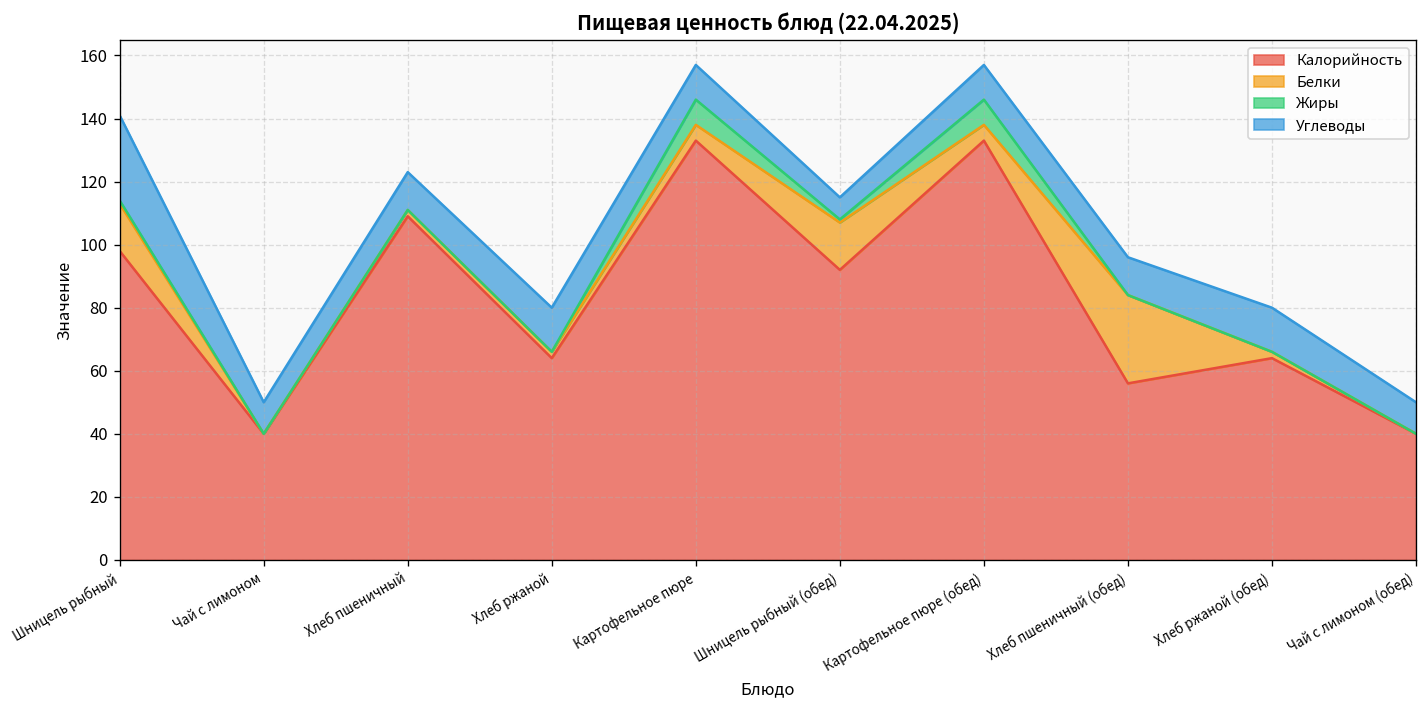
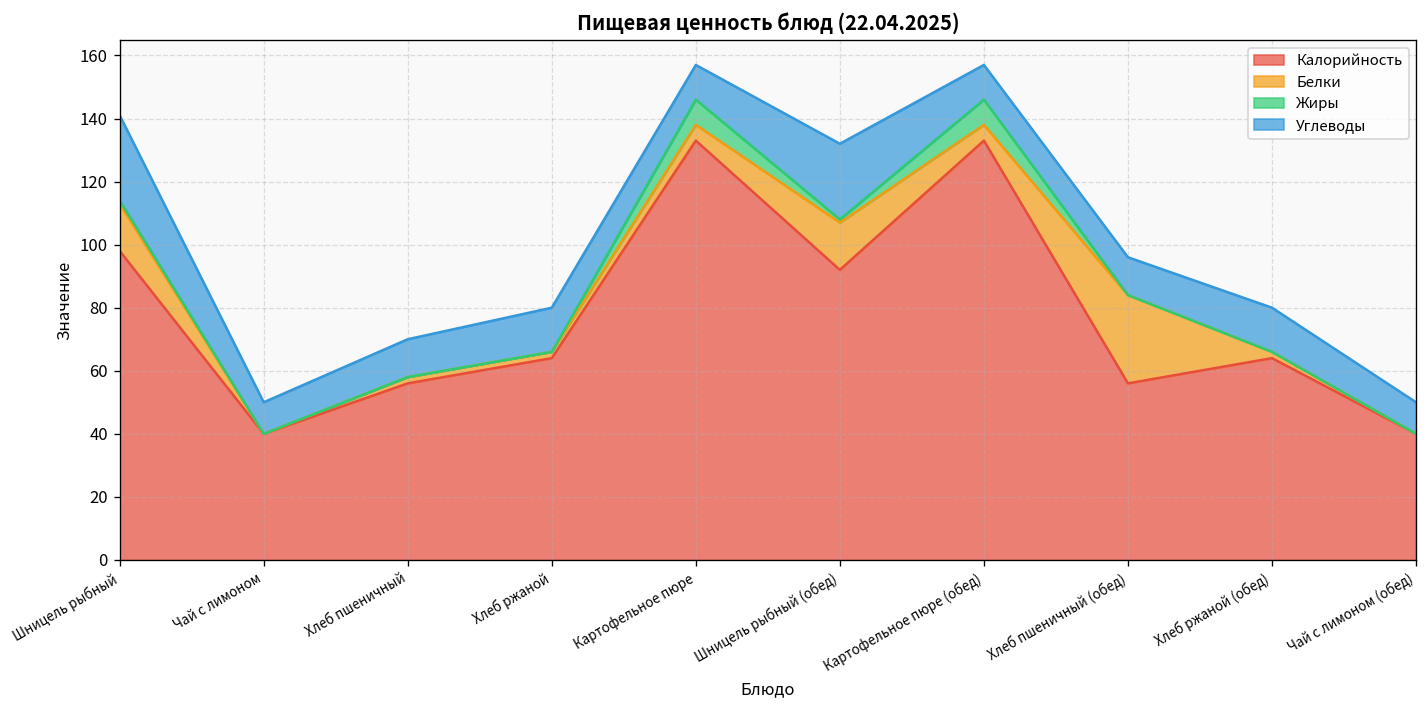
Калорийность, Хлеб пшеничный: 109 -> 56
Углеводы, Шницель рыбный (обед): 7 -> 24
